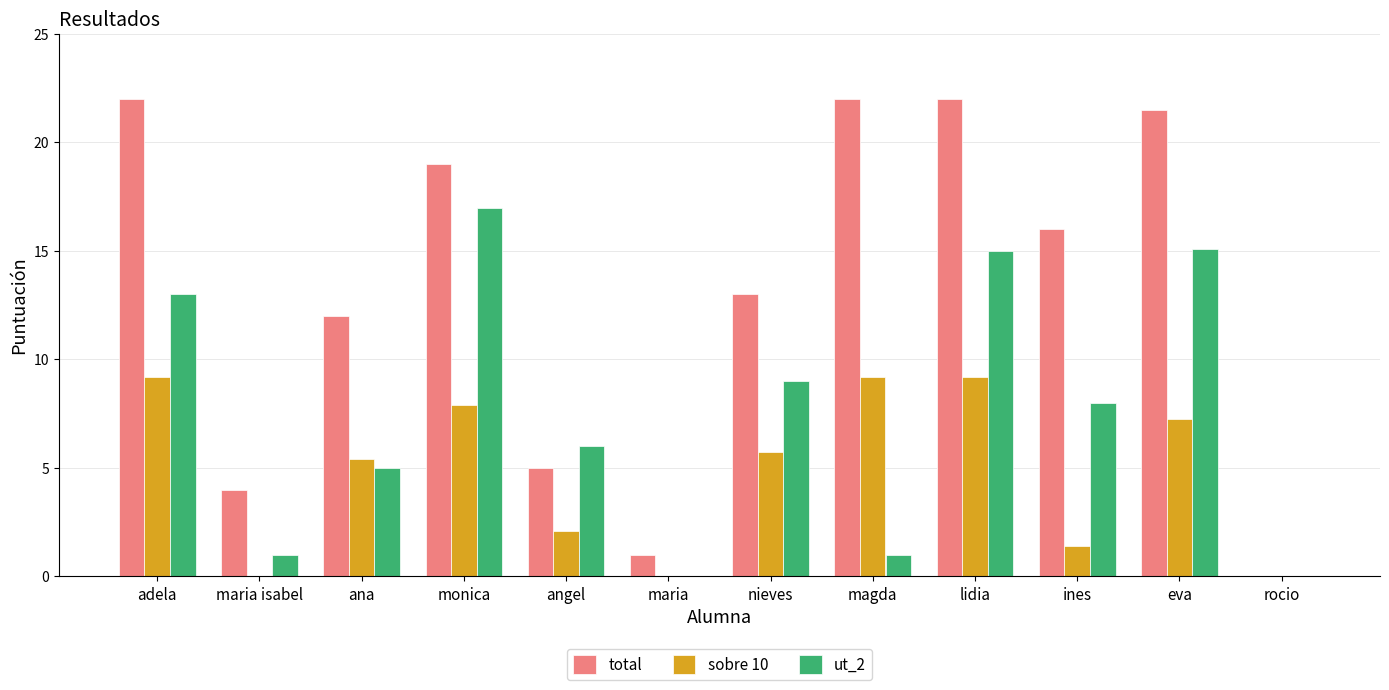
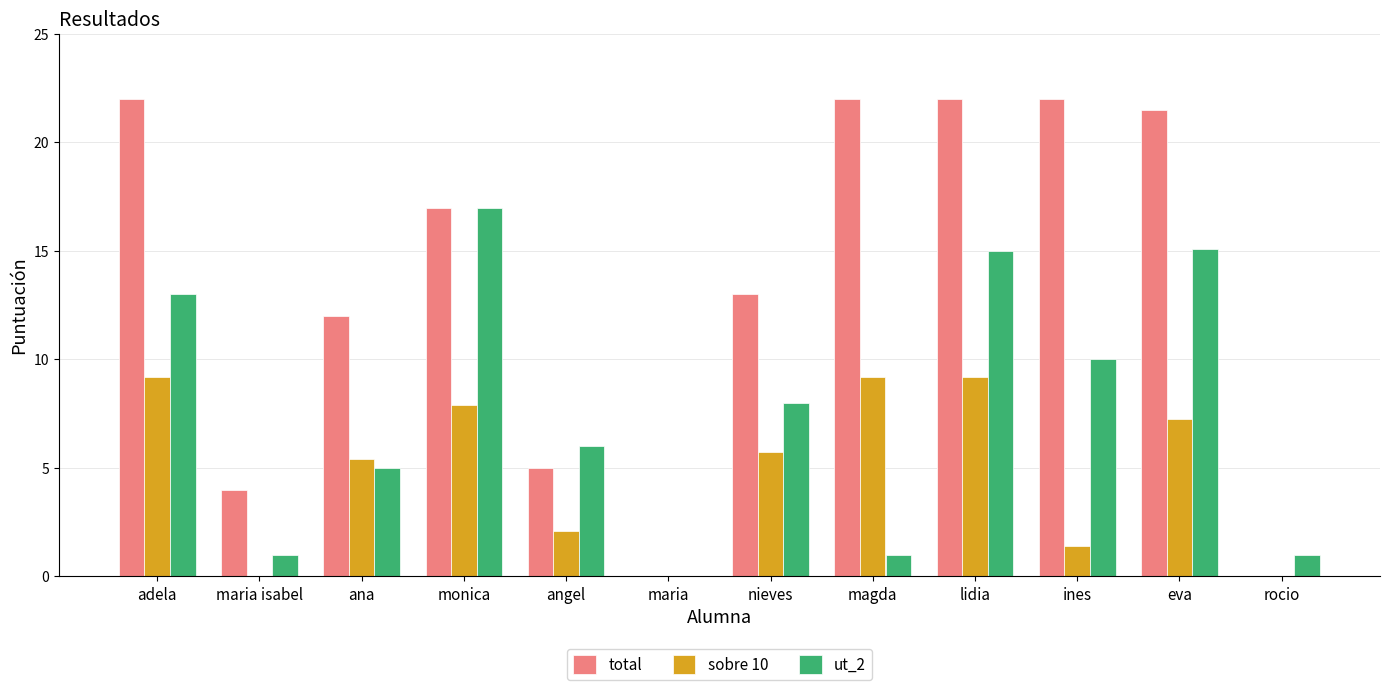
total, monica: 19 -> 17
total, maria: 1 -> 0
ut_2, nieves: 9 -> 8
total, ines: 16 -> 22
ut_2, ines: 8 -> 10
ut_2, rocio: 0 -> 1
